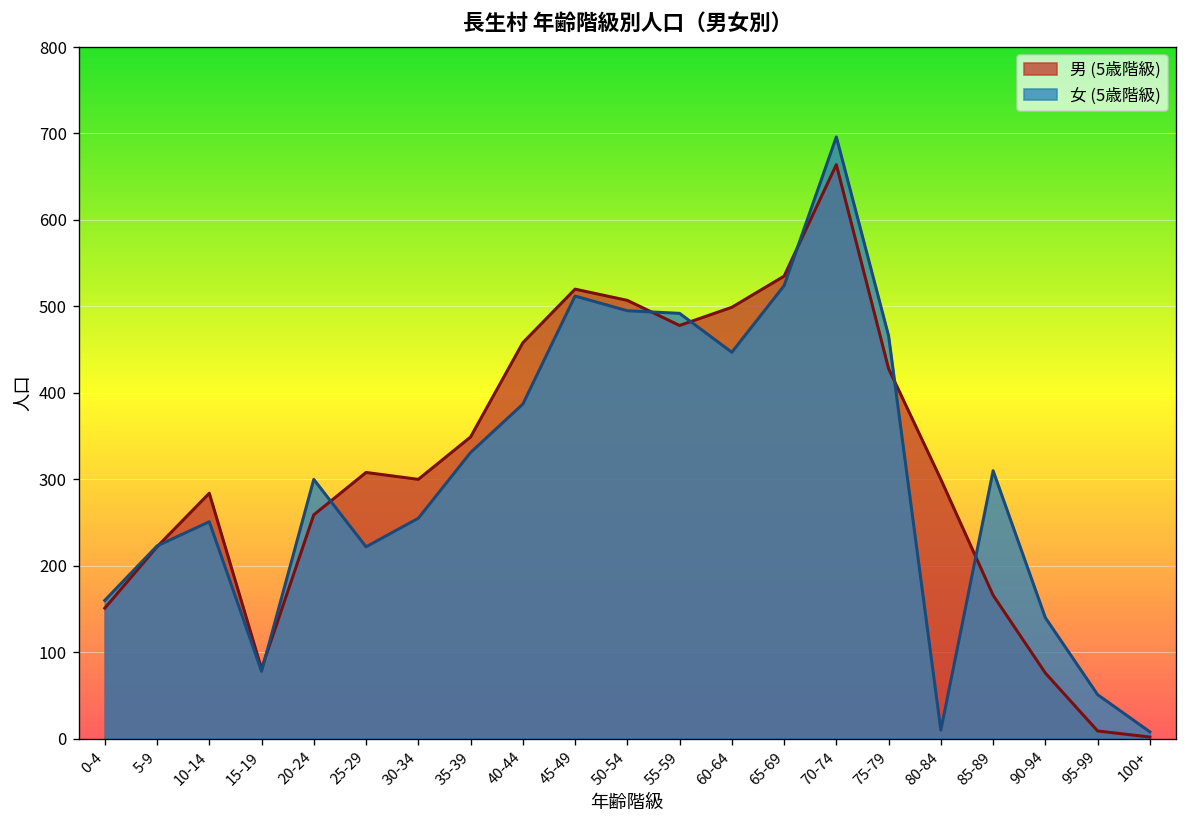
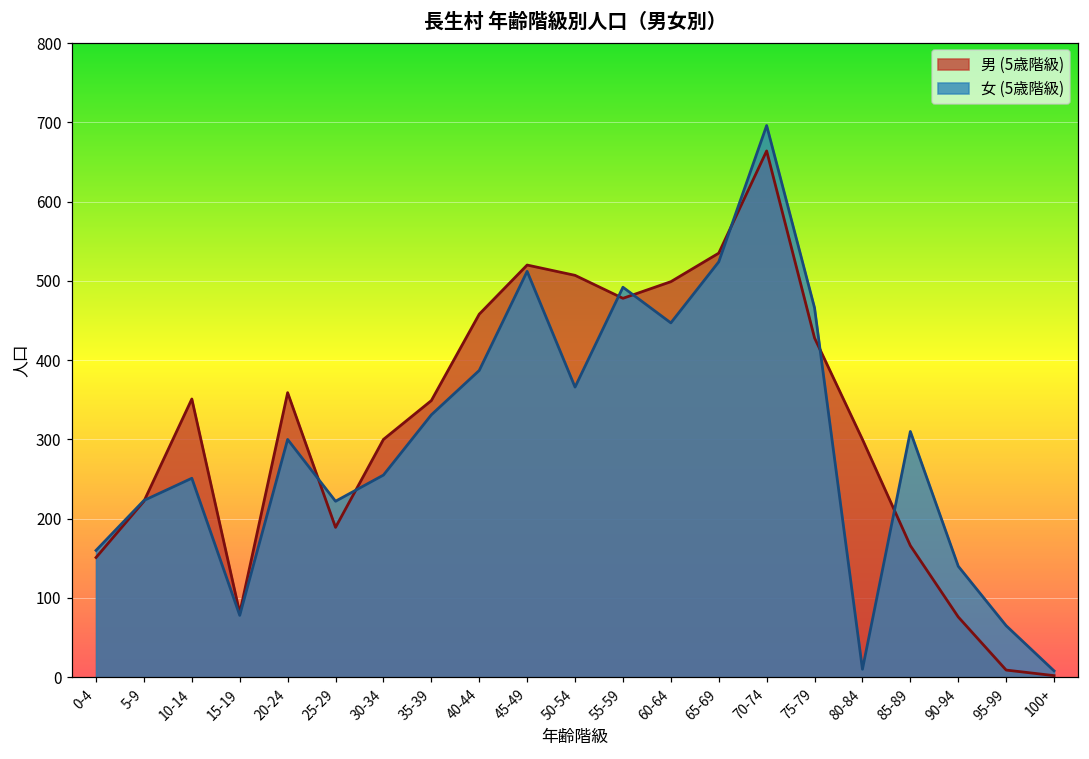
男 (5歳階級), 10-14: 280 -> 350
男 (5歳階級), 20-24: 260 -> 360
男 (5歳階級), 25-29: 310 -> 190
女 (5歳階級), 50-54: 500 -> 370
女 (5歳階級), 95-99: 50 -> 70
